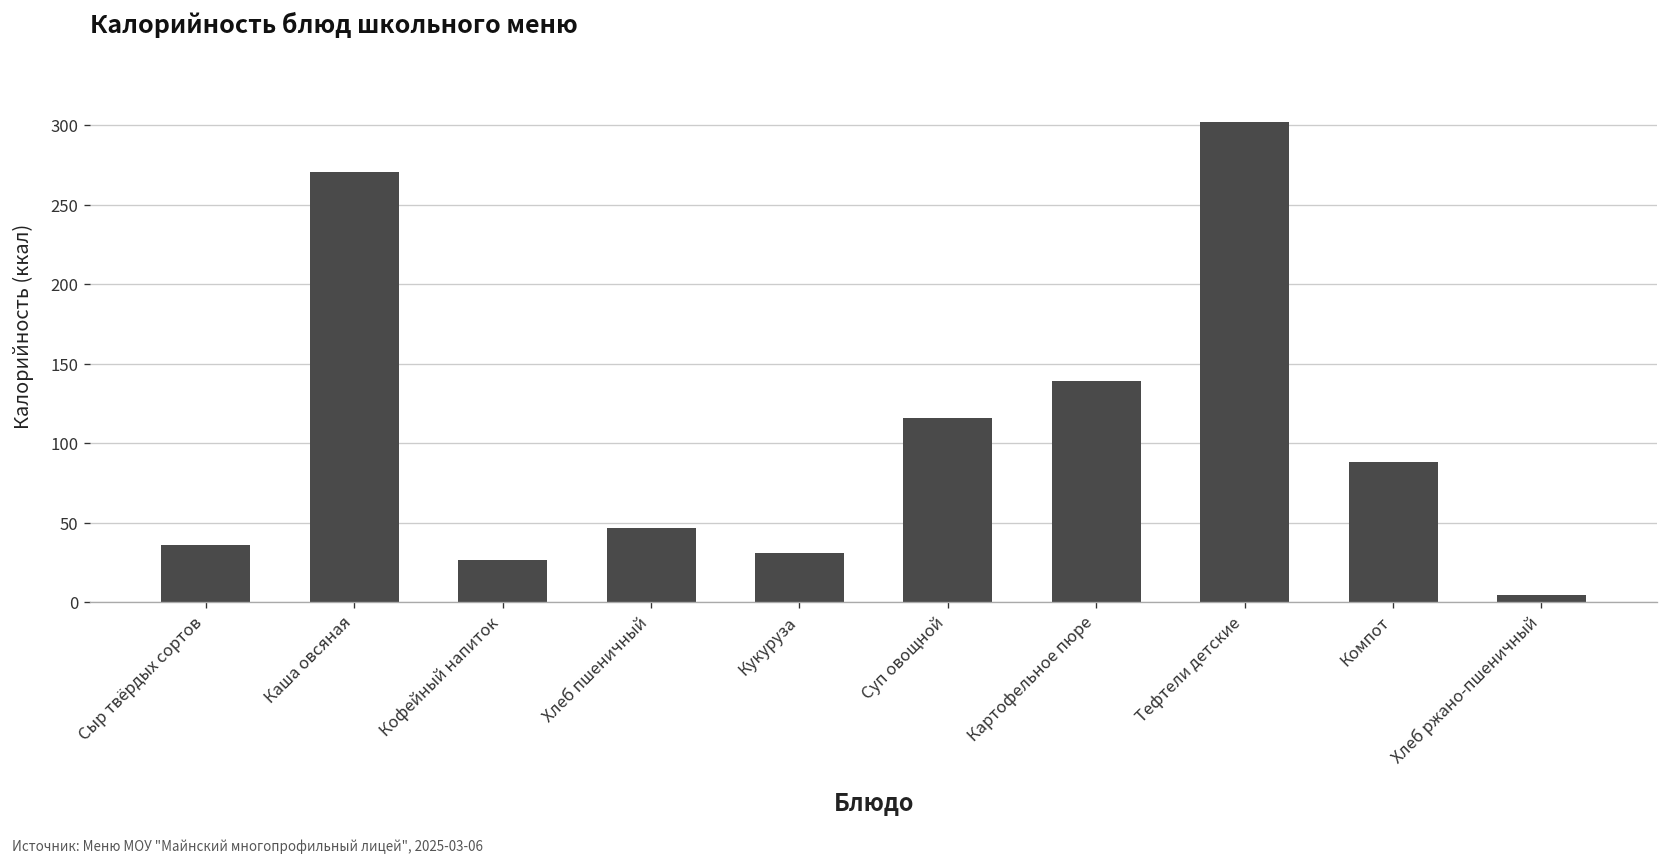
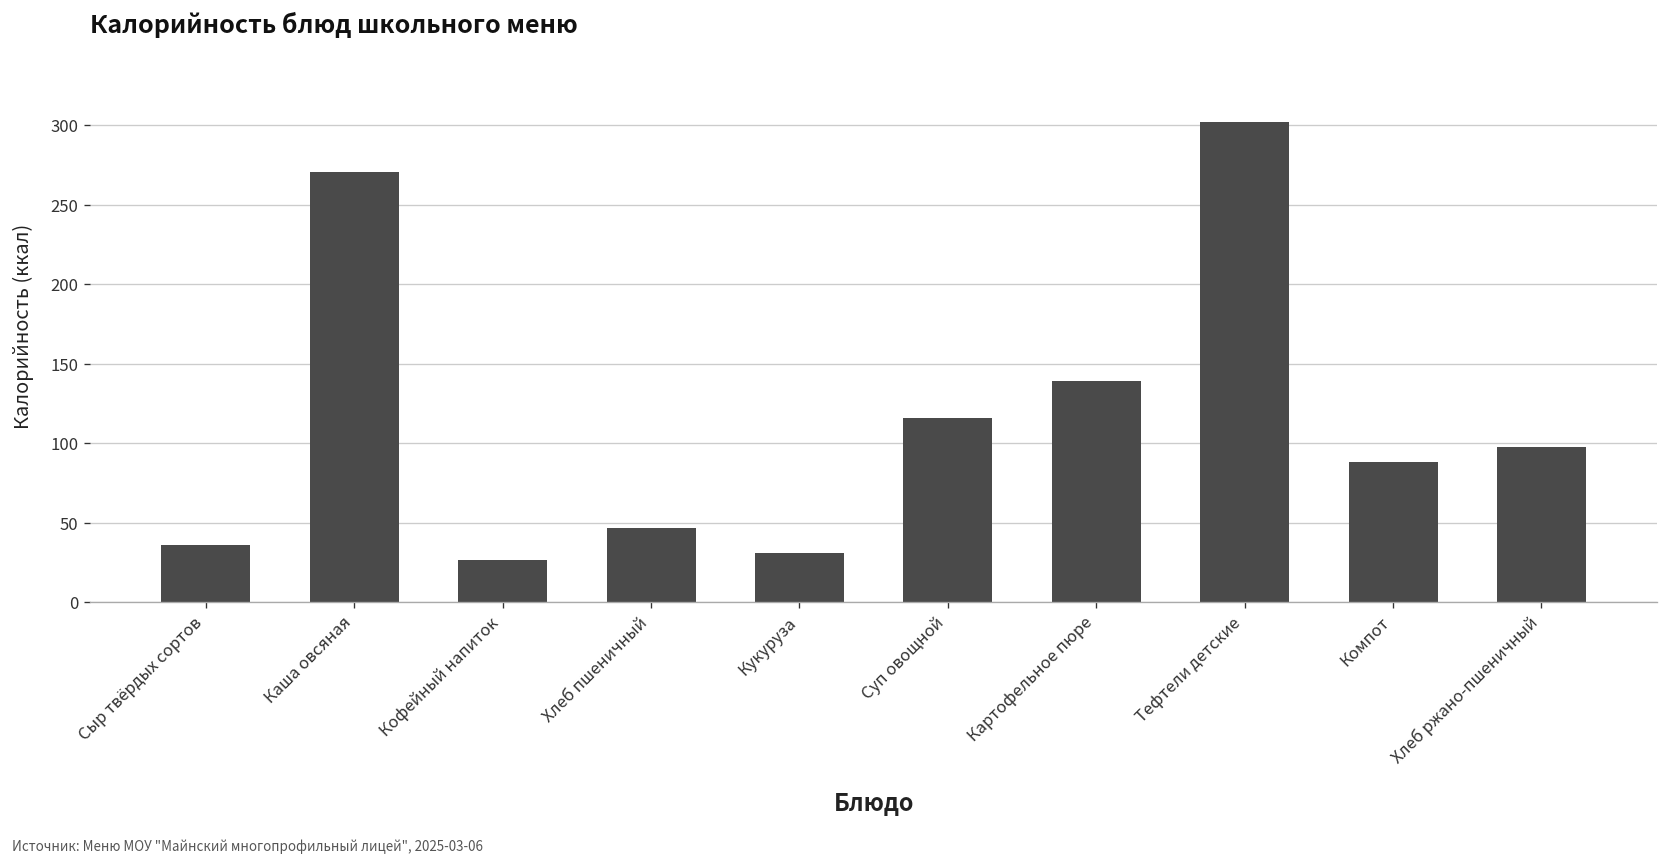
Хлеб ржано-пшеничный: 4 -> 98
